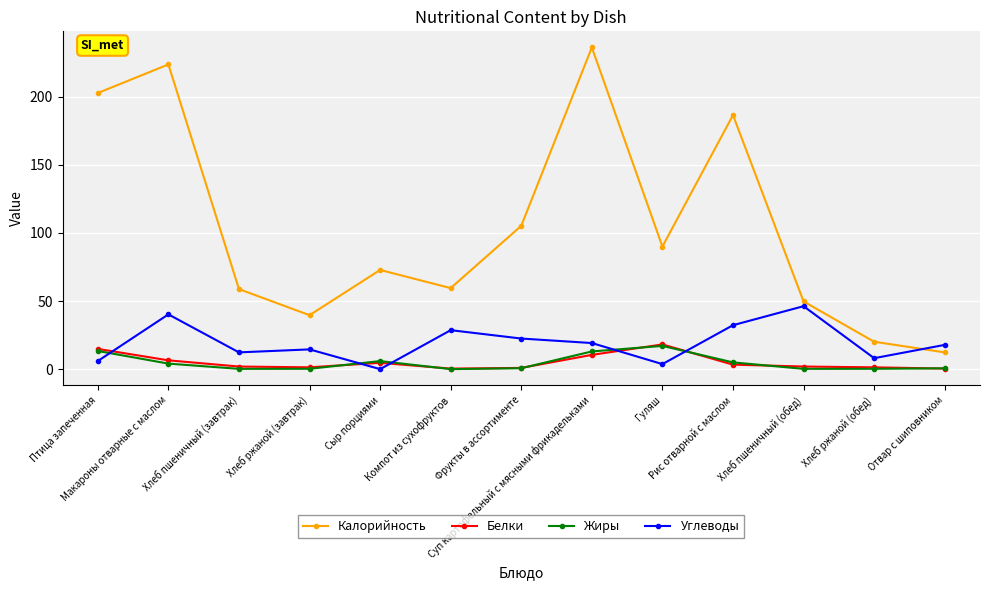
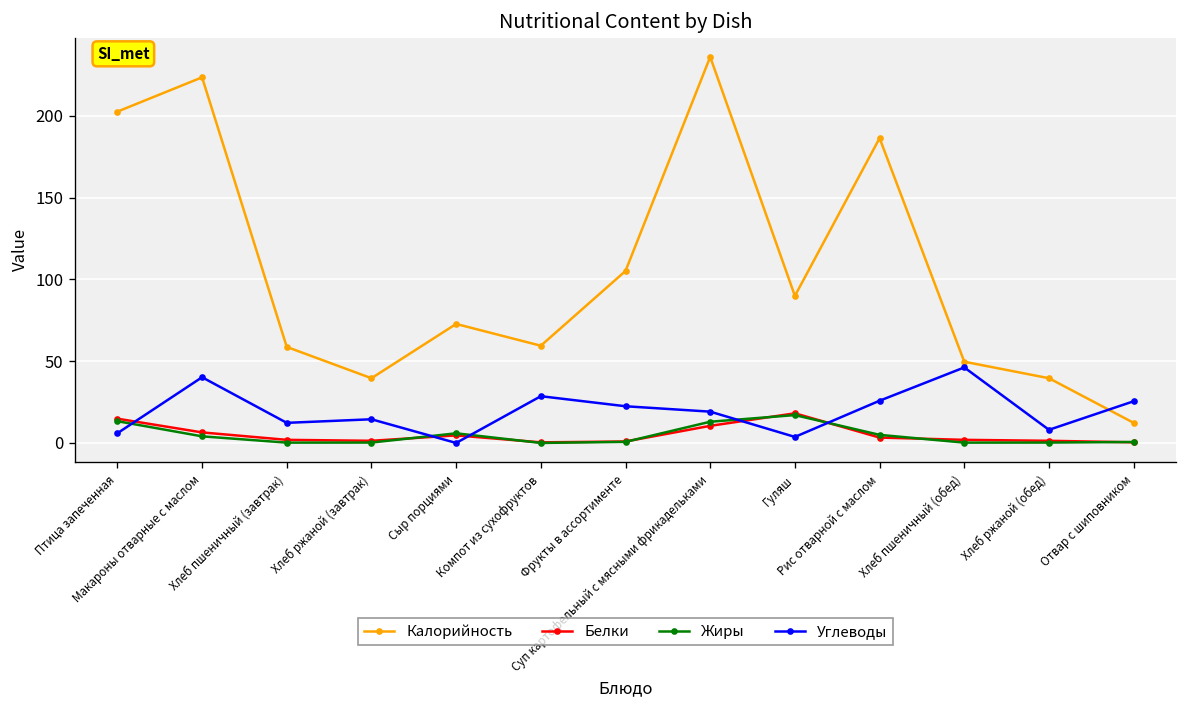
Углеводы, Рис отварной с маслом: 32 -> 26
Калорийность, Хлеб ржаной (обед): 20 -> 40
Углеводы, Отвар с шиповником: 18 -> 26
